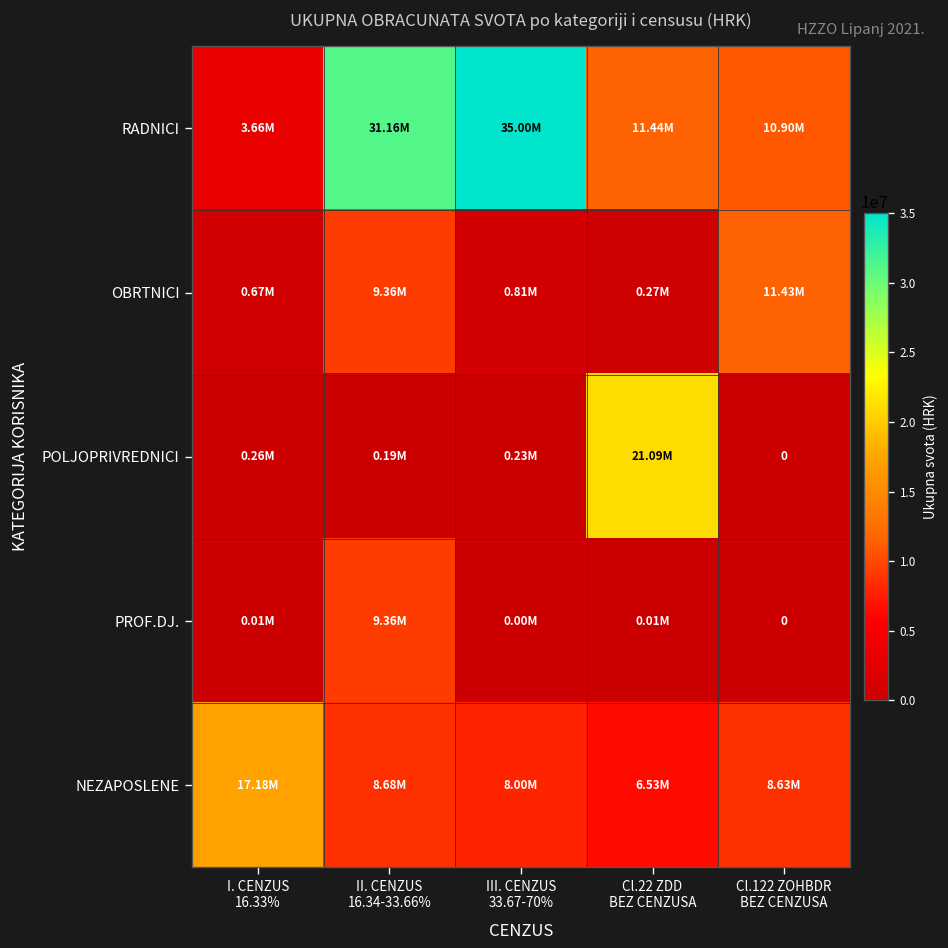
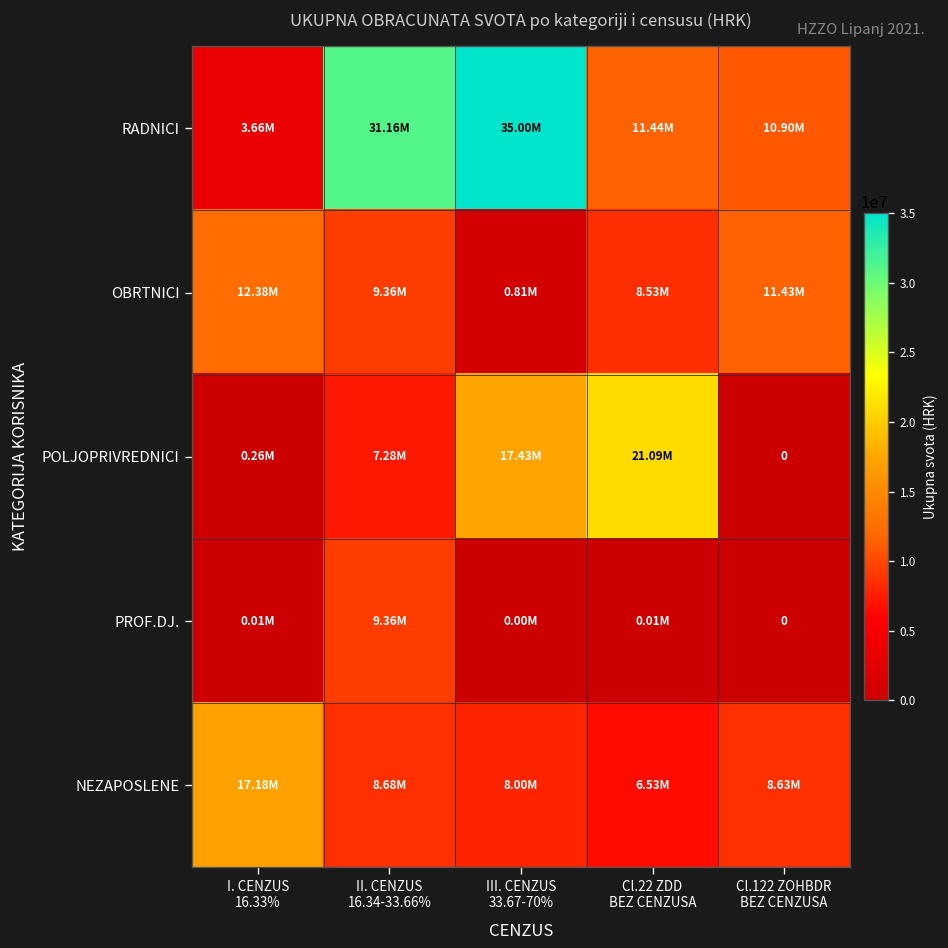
OBRTNICI, I. CENZUS 16.33%: 0.67M -> 12.38M
OBRTNICI, Cl.22 ZDD BEZ CENZUSA: 0.27M -> 8.53M
POLJOPRIVREDNICI, II. CENZUS 16.34-33.66%: 0.19M -> 7.28M
POLJOPRIVREDNICI, III. CENZUS 33.67-70%: 0.23M -> 17.43M
